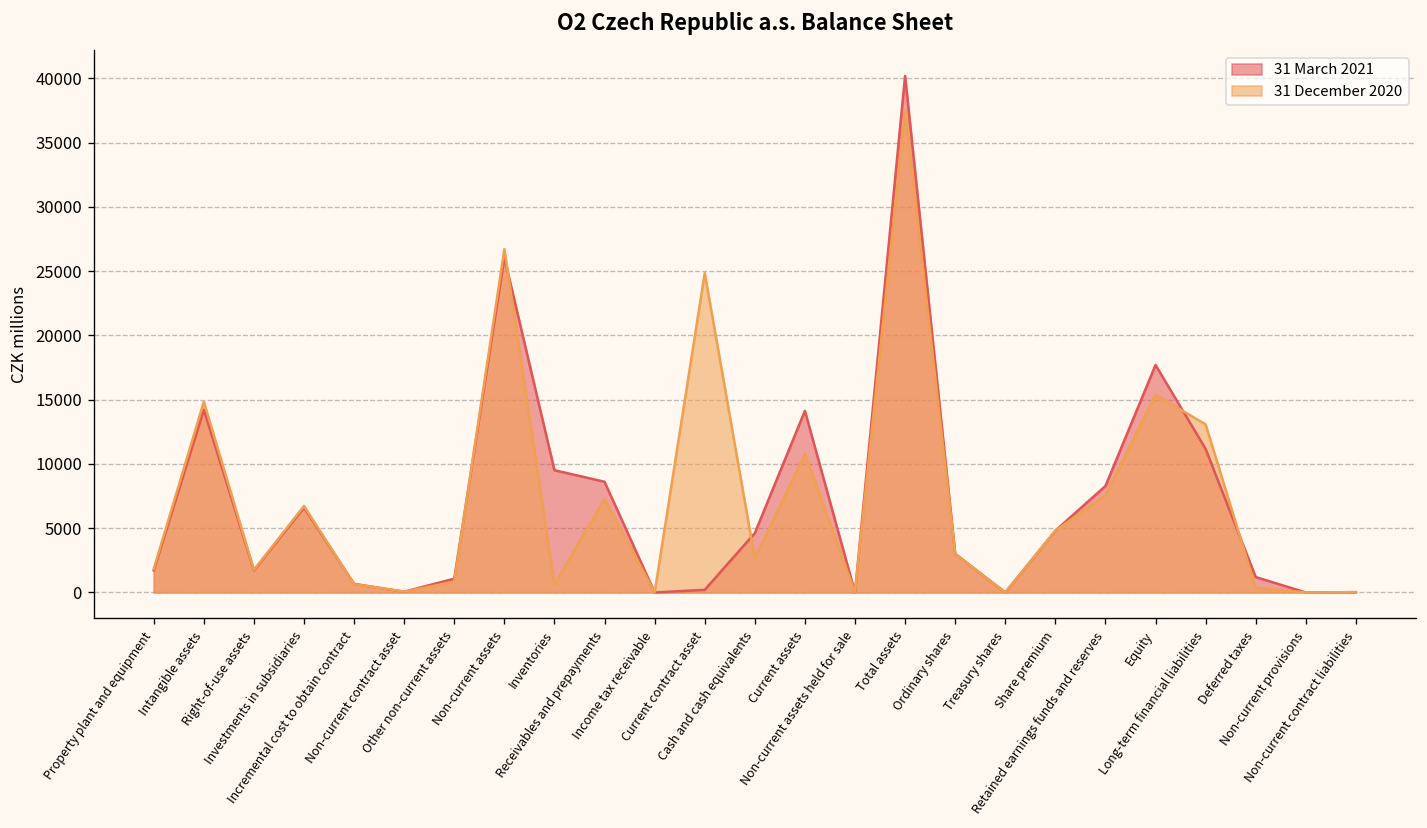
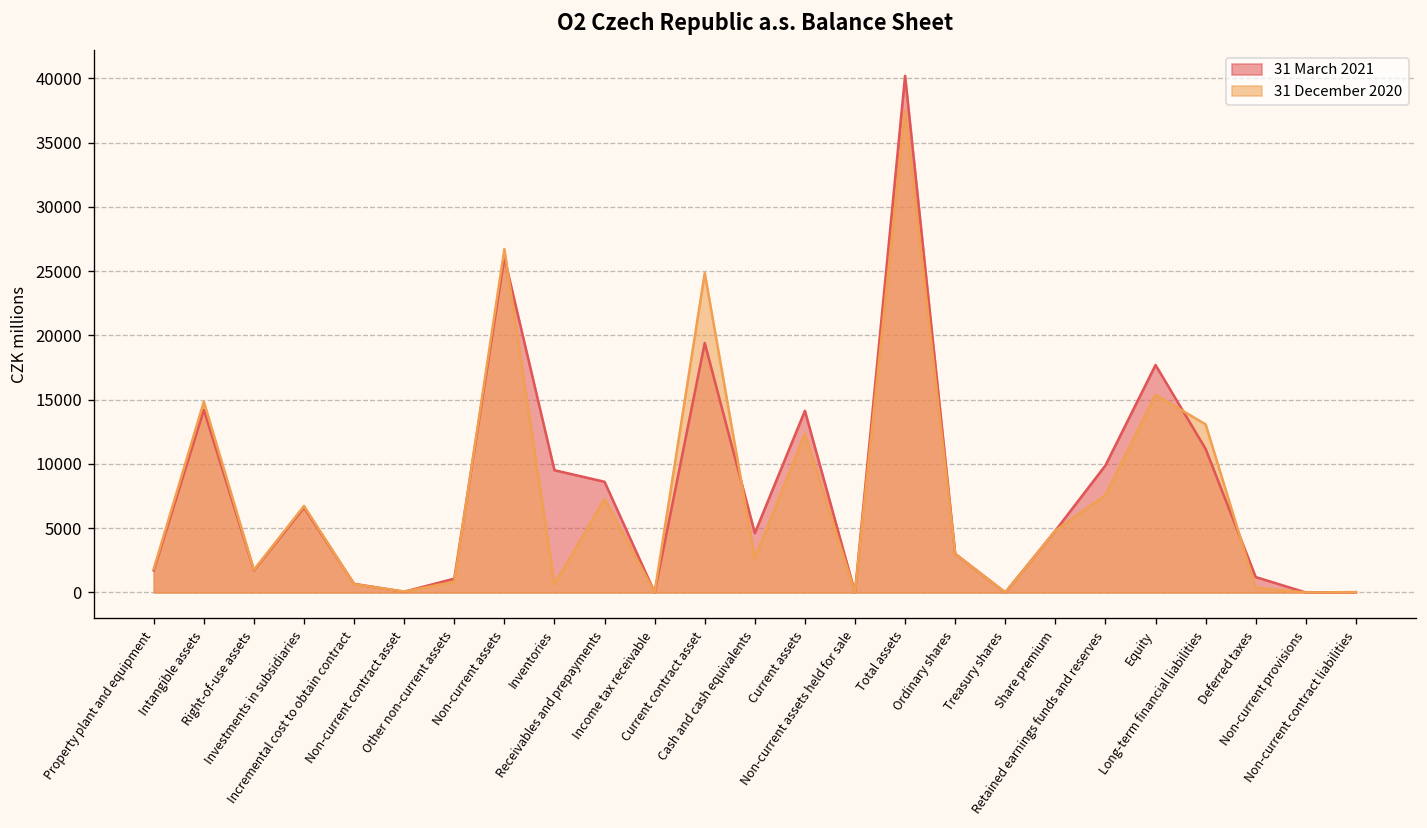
31 March 2021, Current contract asset: 200 -> 19400
31 December 2020, Current assets: 10800 -> 12300
31 March 2021, Retained earnings funds and reserves: 8300 -> 9900
